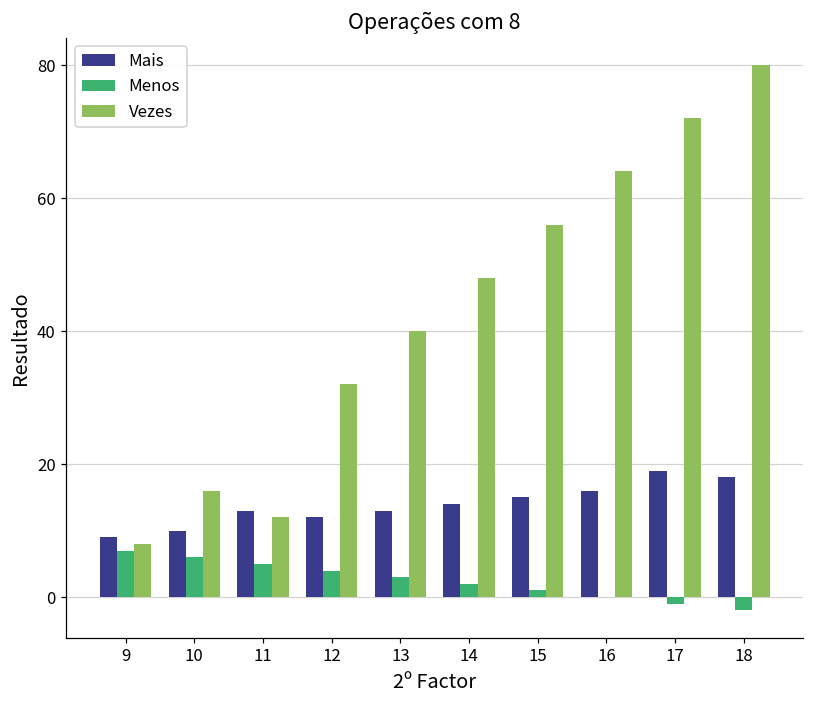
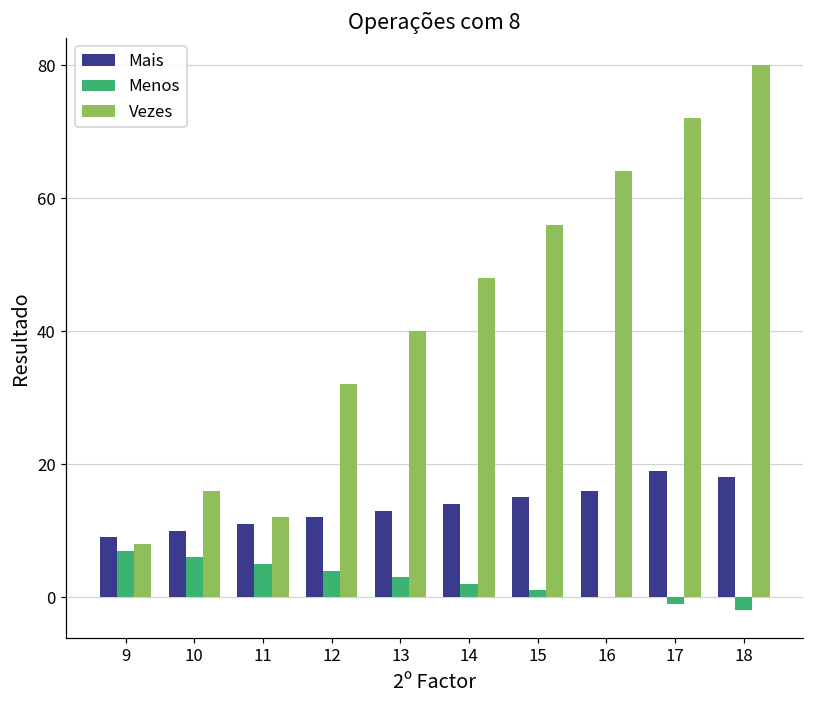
Mais, 11: 13 -> 11
